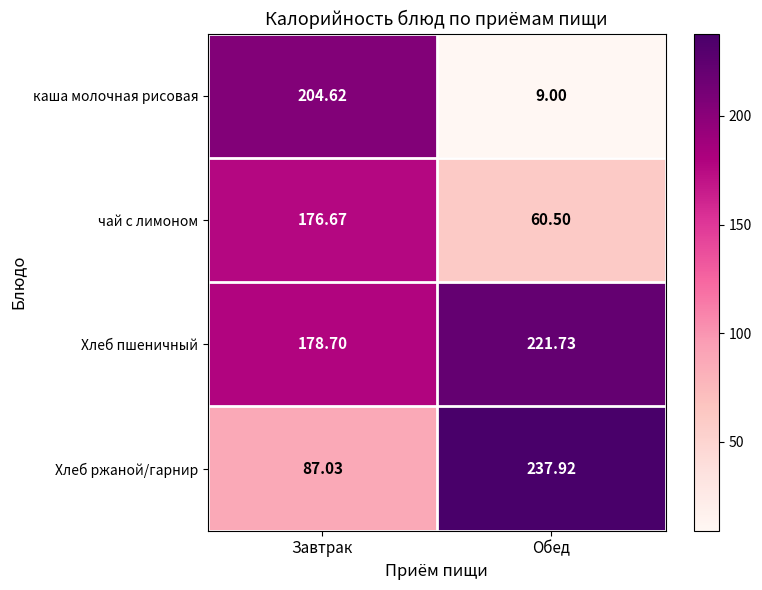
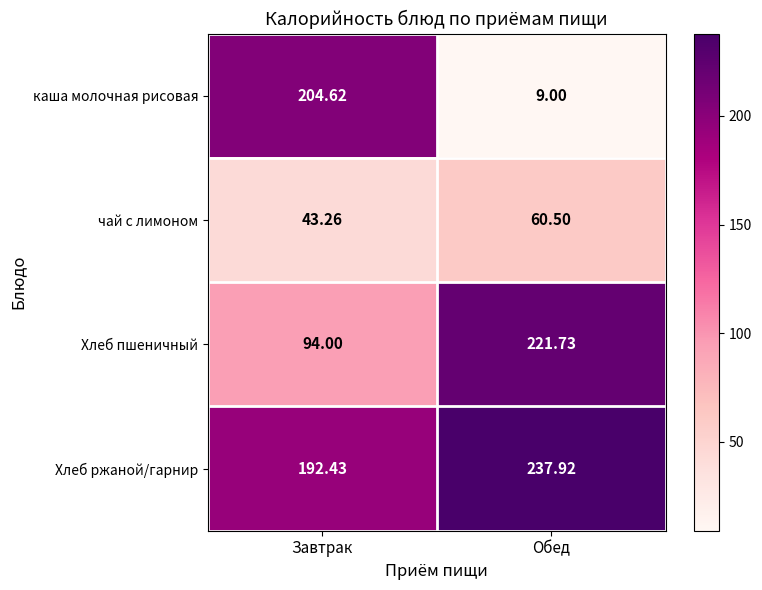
чай с лимоном, Завтрак: 176.67 -> 43.26
Хлеб пшеничный, Завтрак: 178.70 -> 94.00
Хлеб ржаной/гарнир, Завтрак: 87.03 -> 192.43
